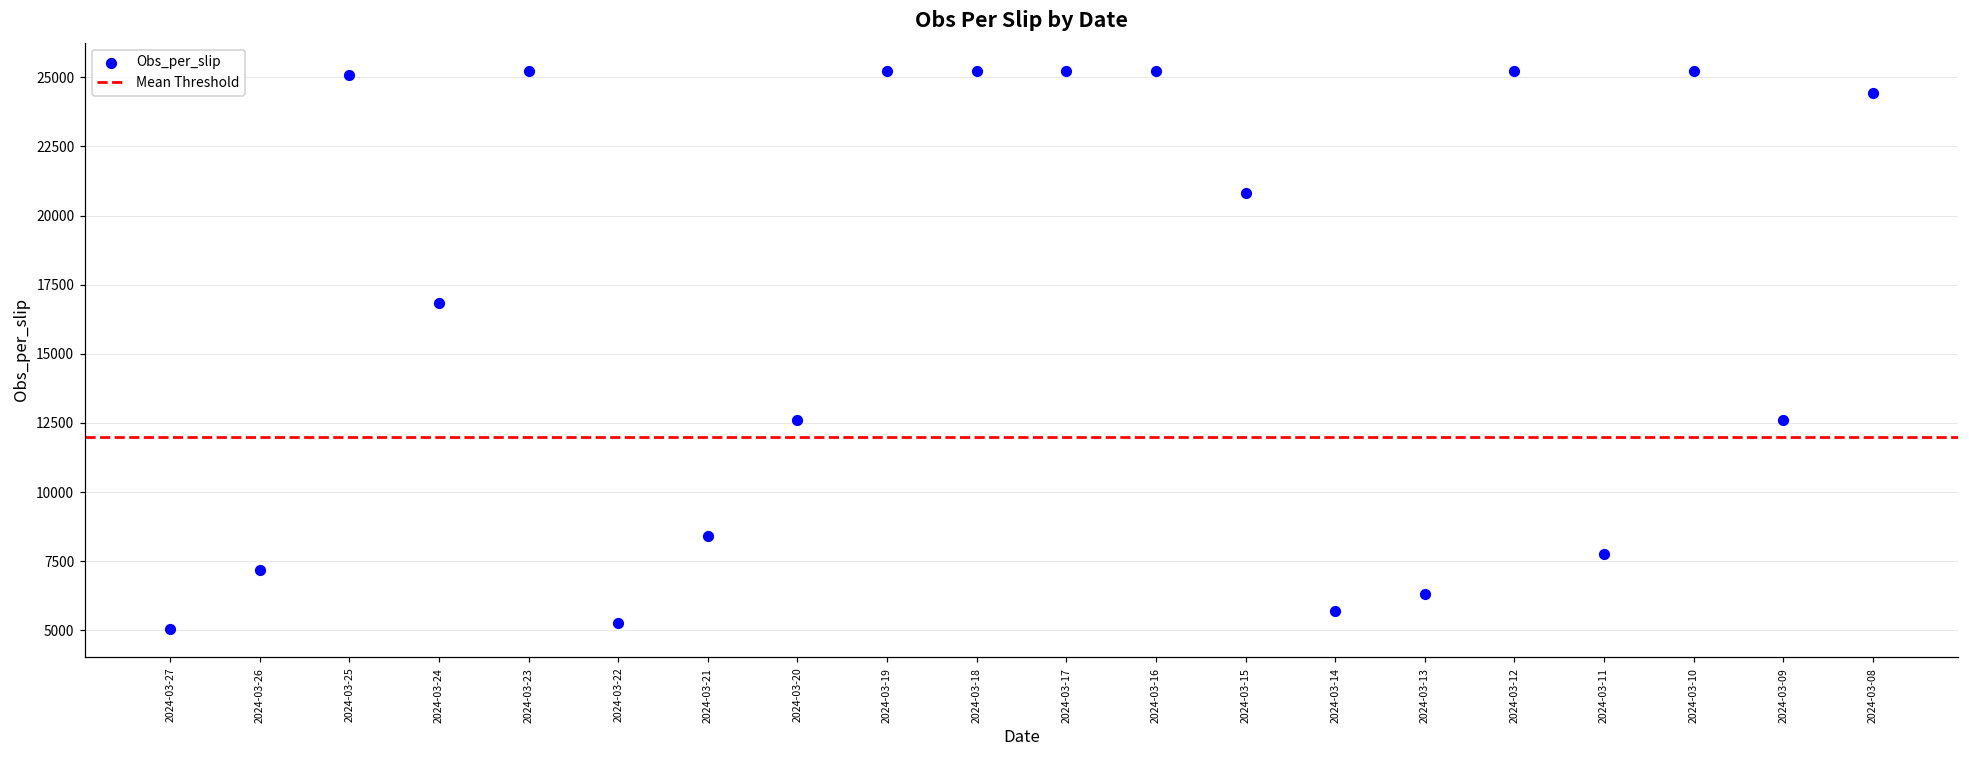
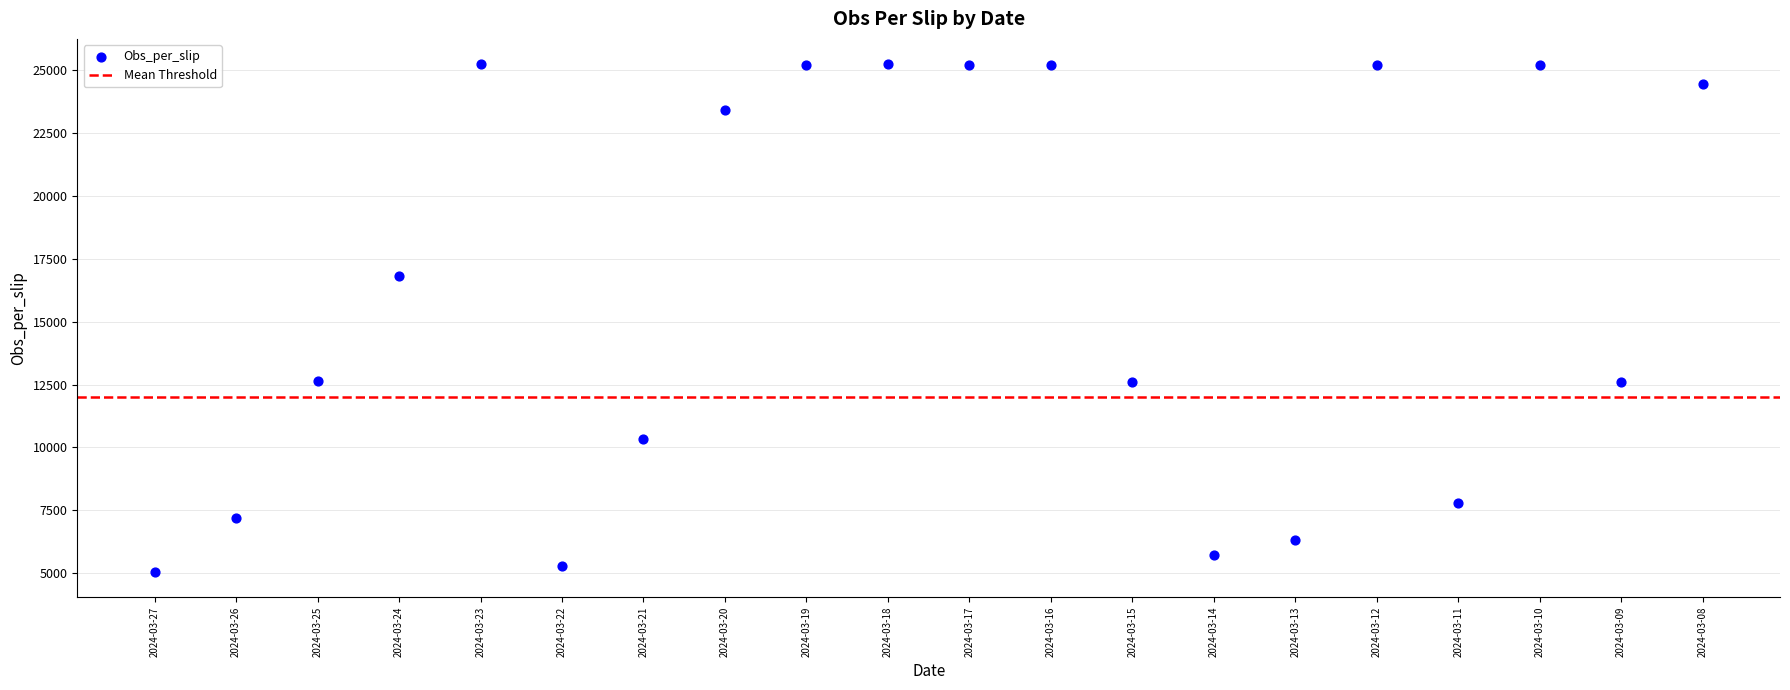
2024-03-25: 25100 -> 12600
2024-03-21: 8400 -> 10400
2024-03-20: 12600 -> 23400
2024-03-15: 20800 -> 12600
